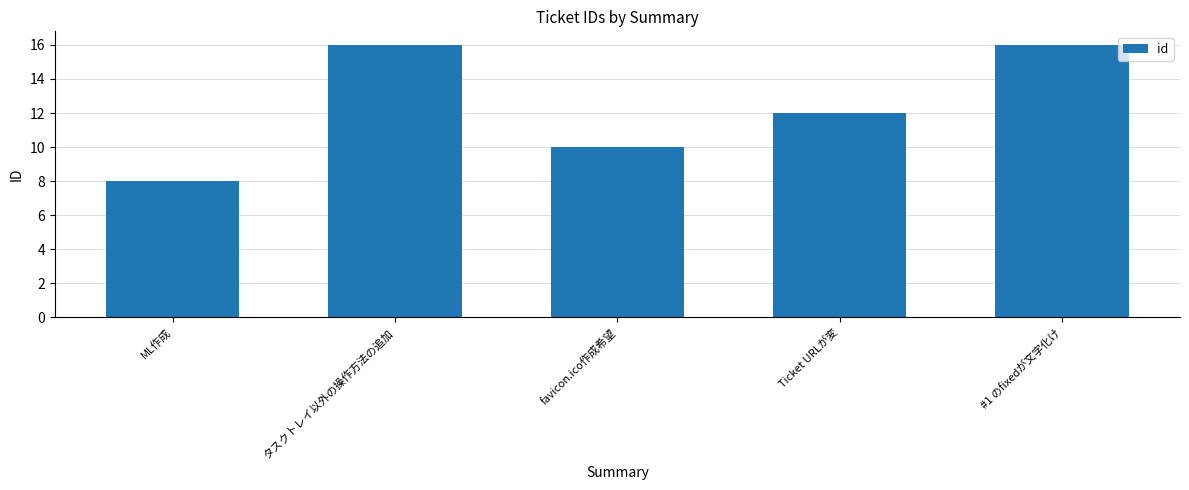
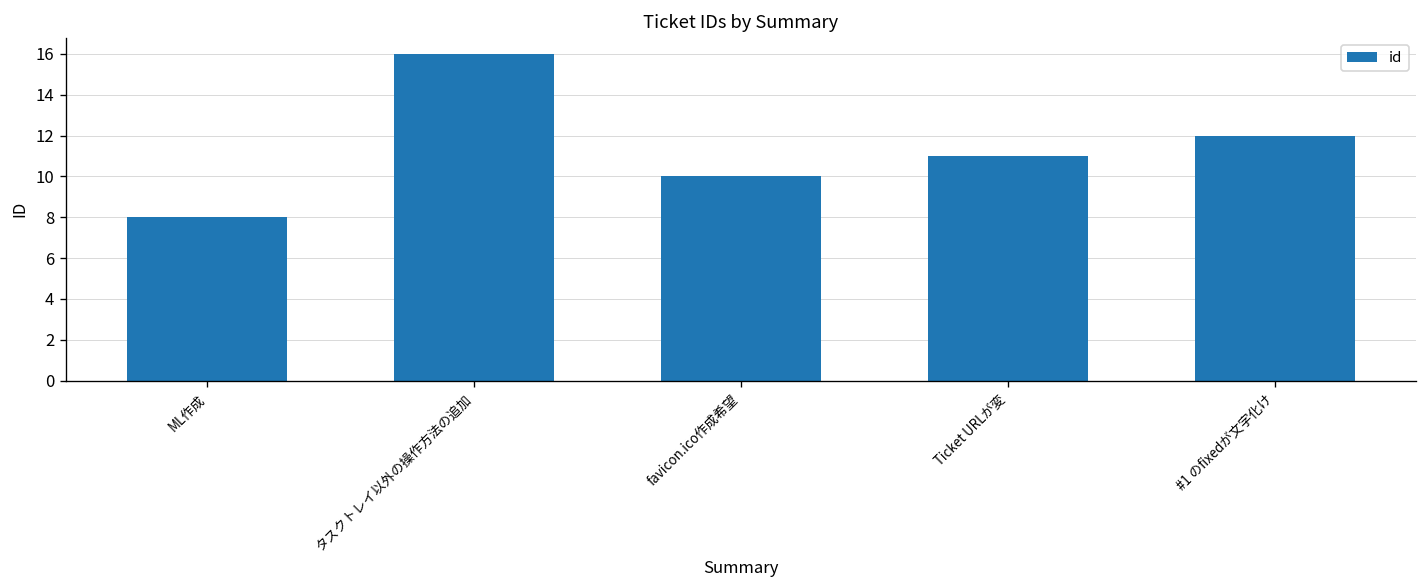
Ticket URLが変: 12 -> 11
#1 のfixedが文字化け: 16 -> 12
